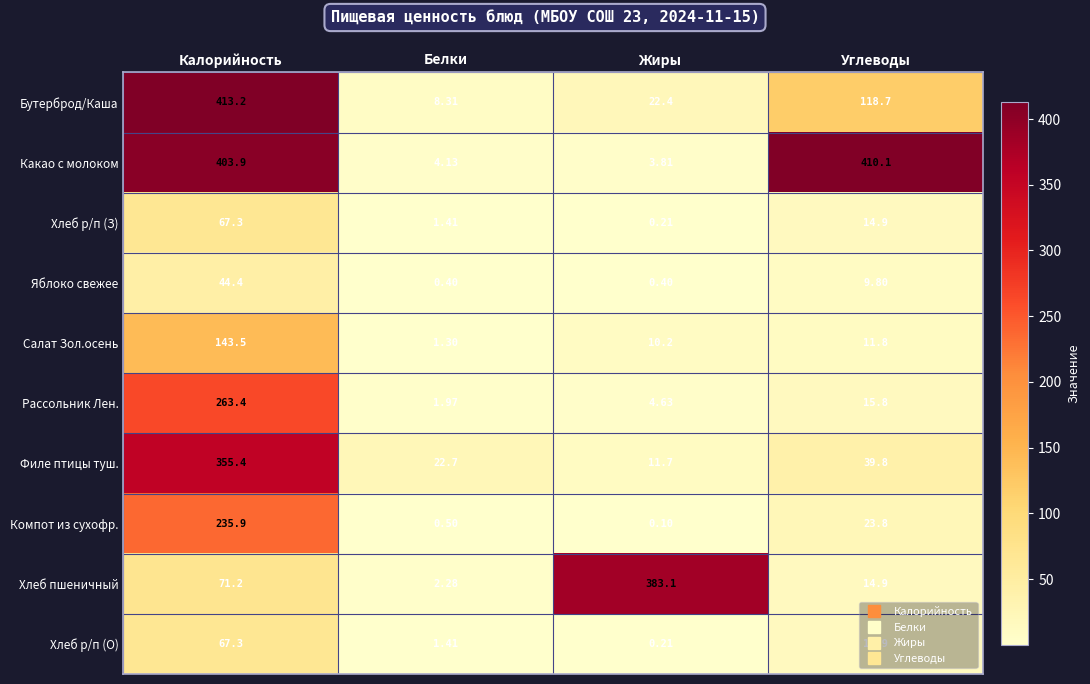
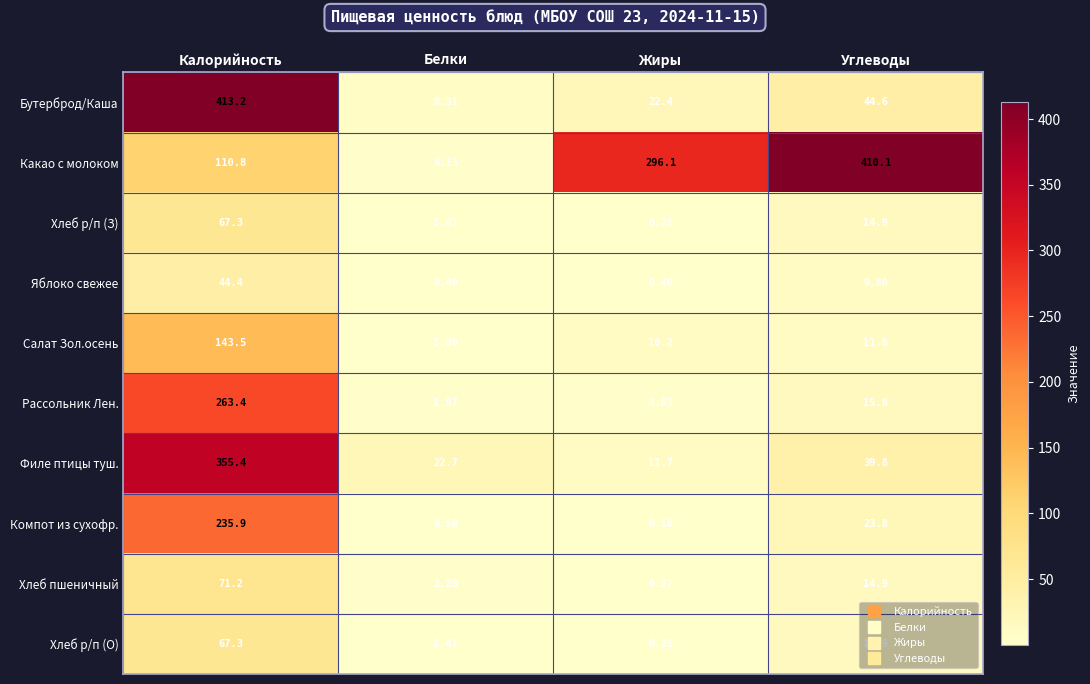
Бутерброд/Каша, Углеводы: 118.7 -> 44.6
Какао с молоком, Калорийность: 403.9 -> 110.8
Какао с молоком, Жиры: 3.81 -> 296.1
Хлеб пшеничный, Жиры: 383.1 -> 0.27
